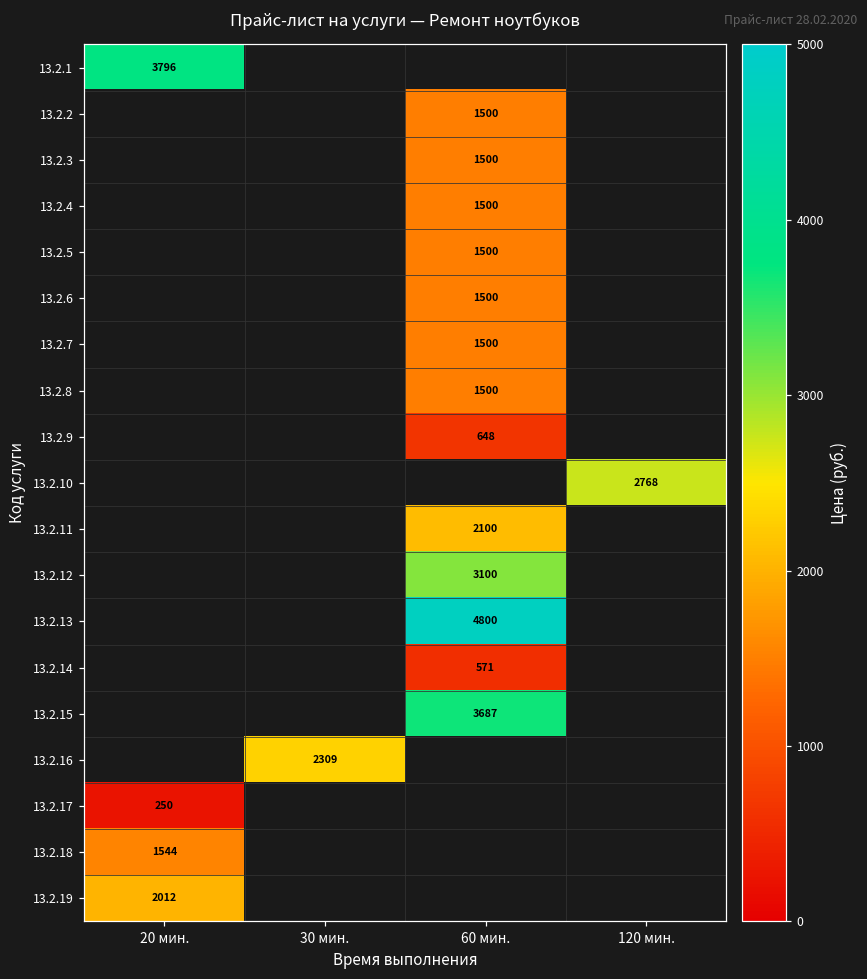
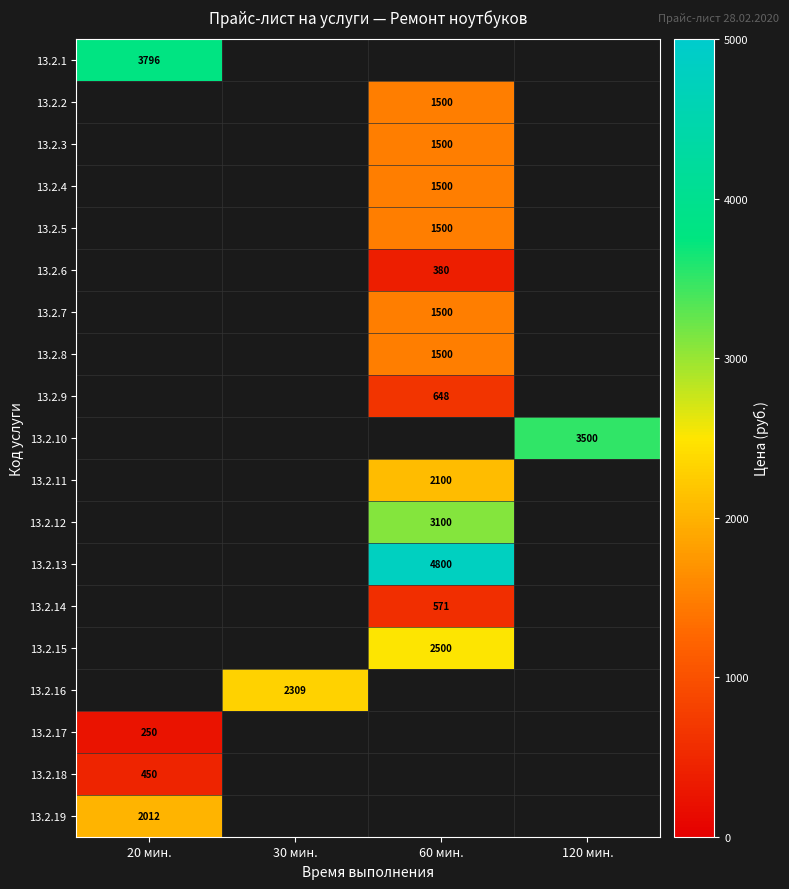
13.2.6, 60 мин.: 1500 -> 380
13.2.10, 120 мин.: 2768 -> 3500
13.2.15, 60 мин.: 3687 -> 2500
13.2.18, 20 мин.: 1544 -> 450
